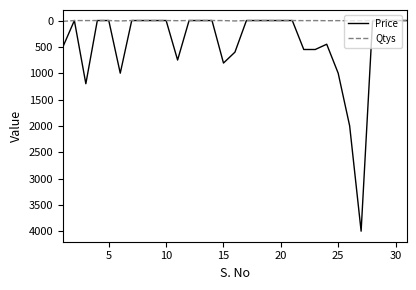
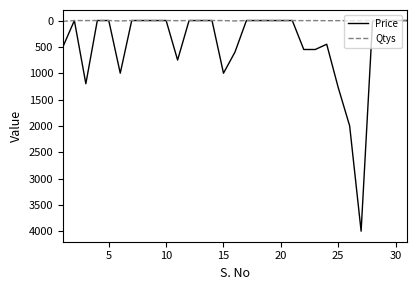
Price, 15: 800 -> 1000
Price, 25: 1000 -> 1300
